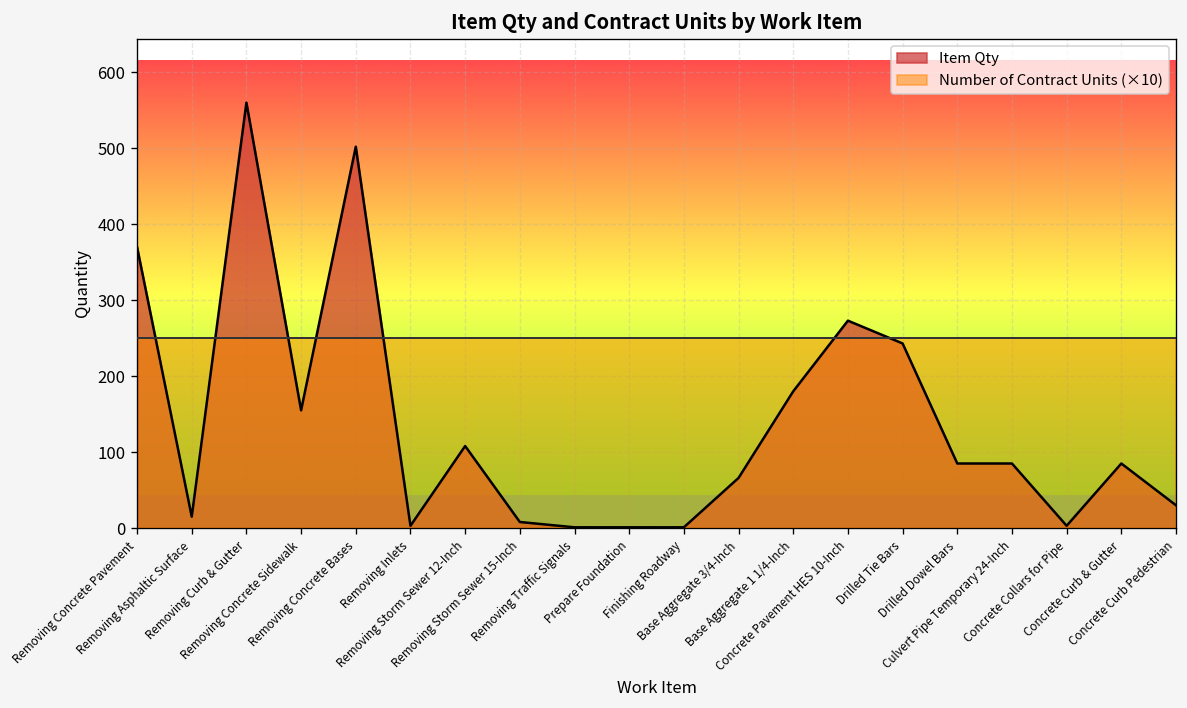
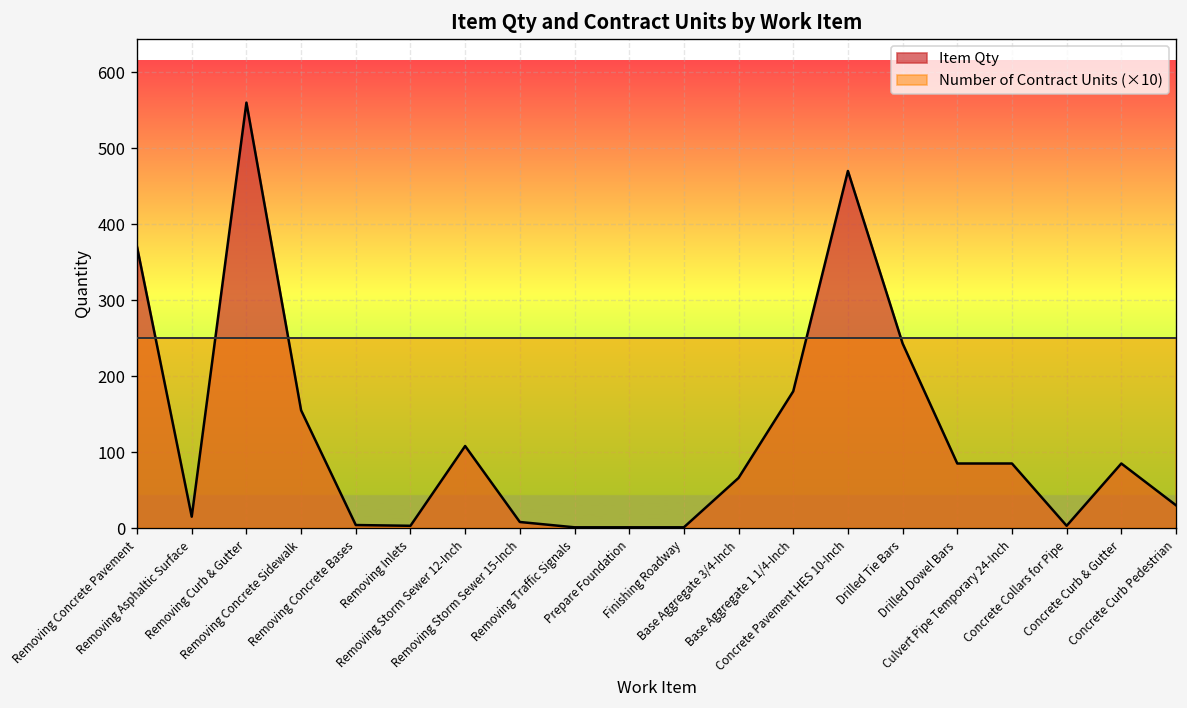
Item Qty, Removing Concrete Bases: 500 -> 0
Item Qty, Concrete Pavement HES 10-Inch: 270 -> 470
